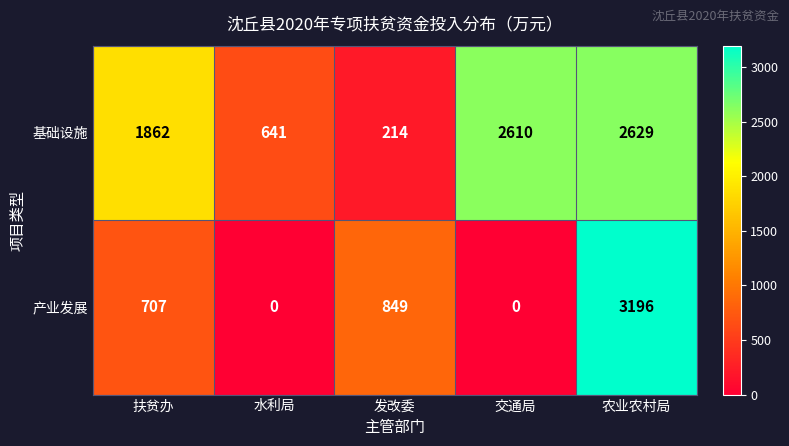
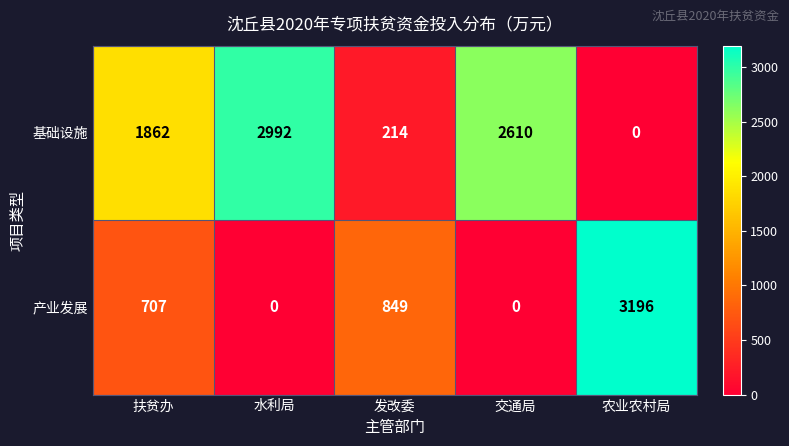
基础设施, 水利局: 641 -> 2992
基础设施, 农业农村局: 2629 -> 0
